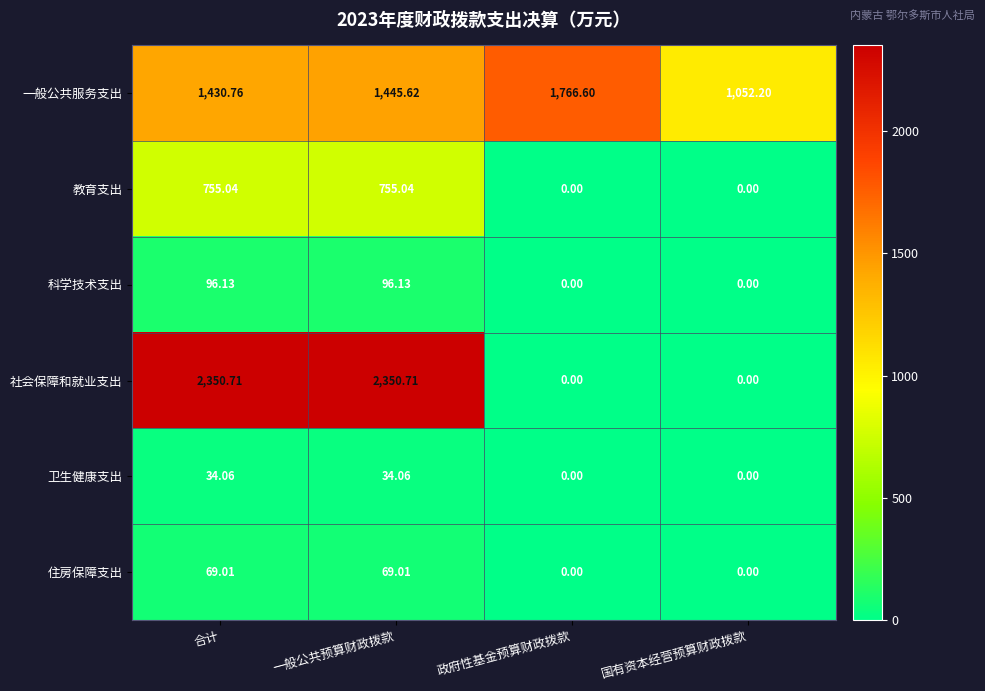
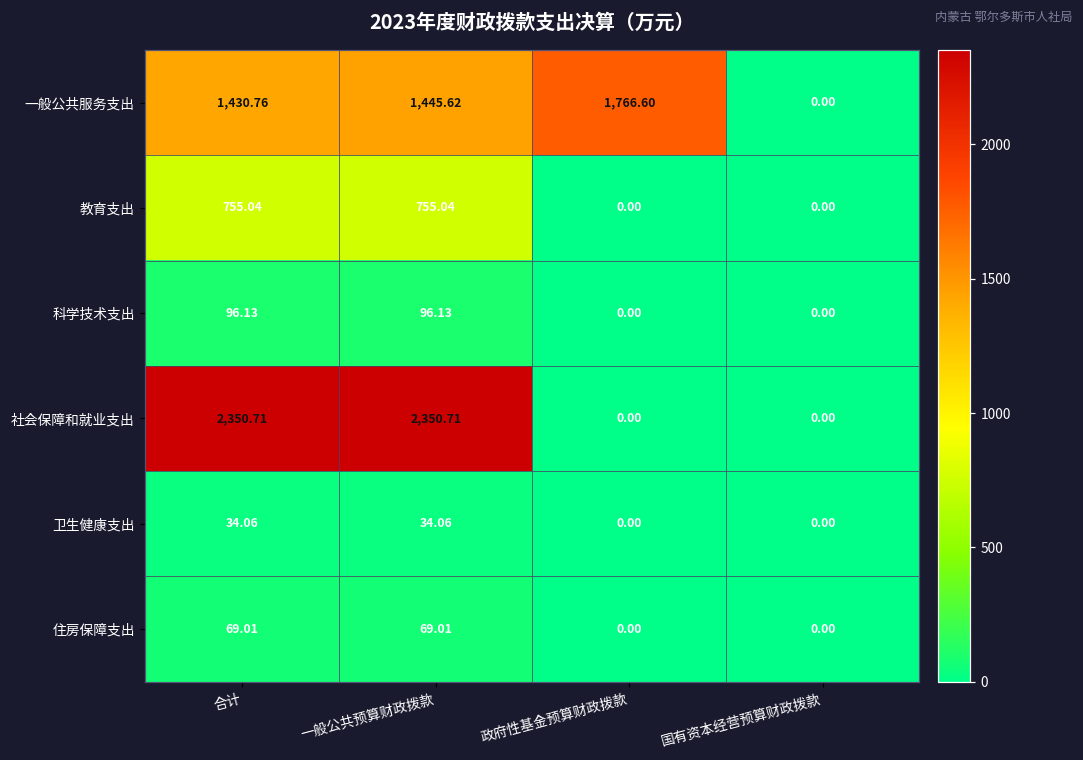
一般公共服务支出, 国有资本经营预算财政拨款: 1,052.20 -> 0.00
